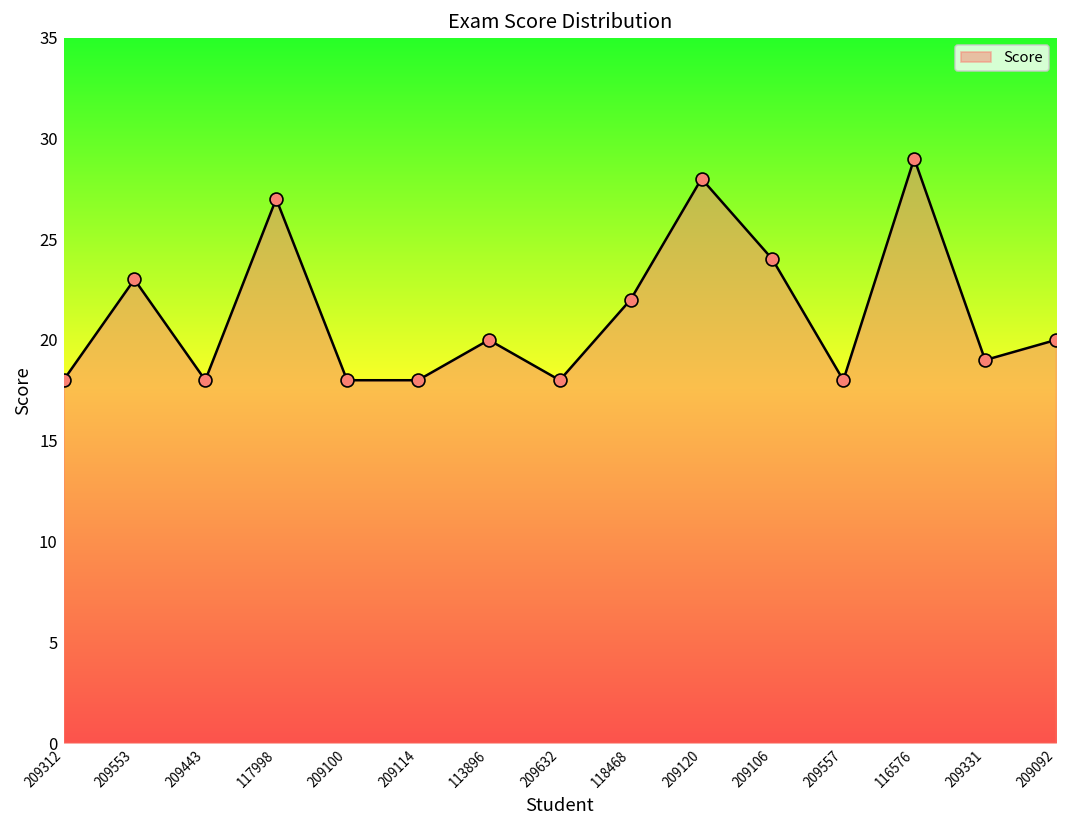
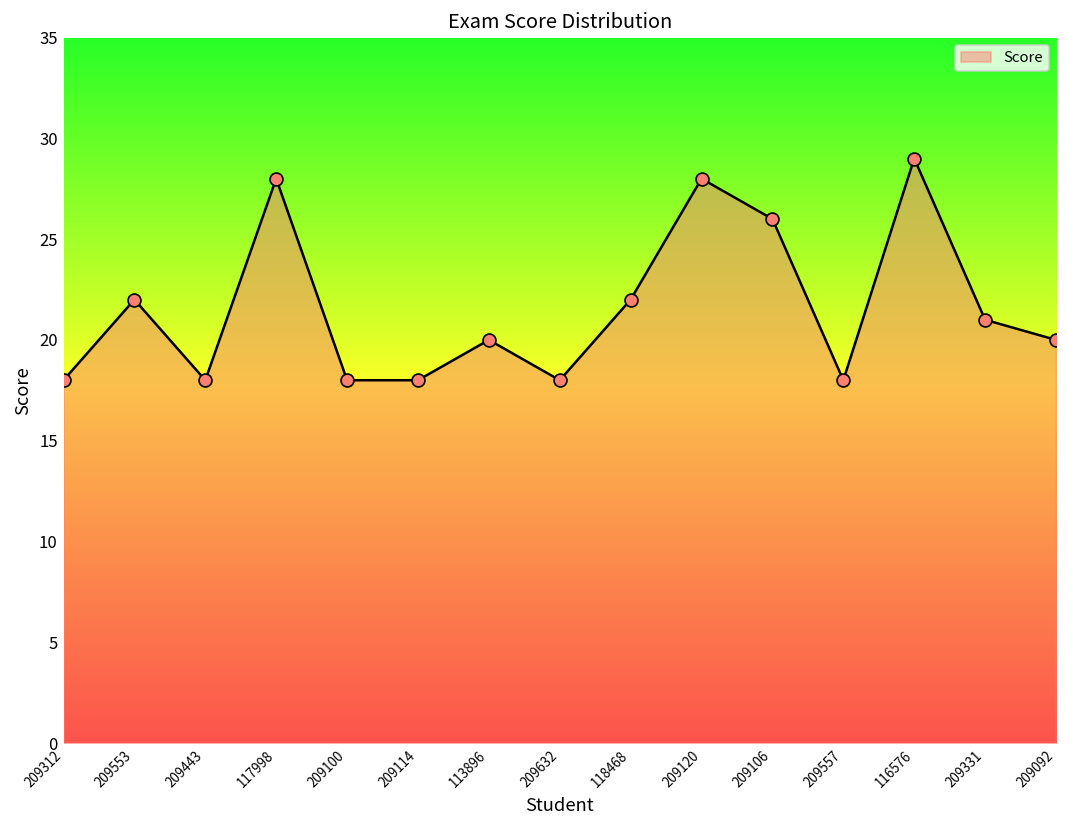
209553: 23 -> 22
117998: 27 -> 28
209106: 24 -> 26
209331: 19 -> 21
